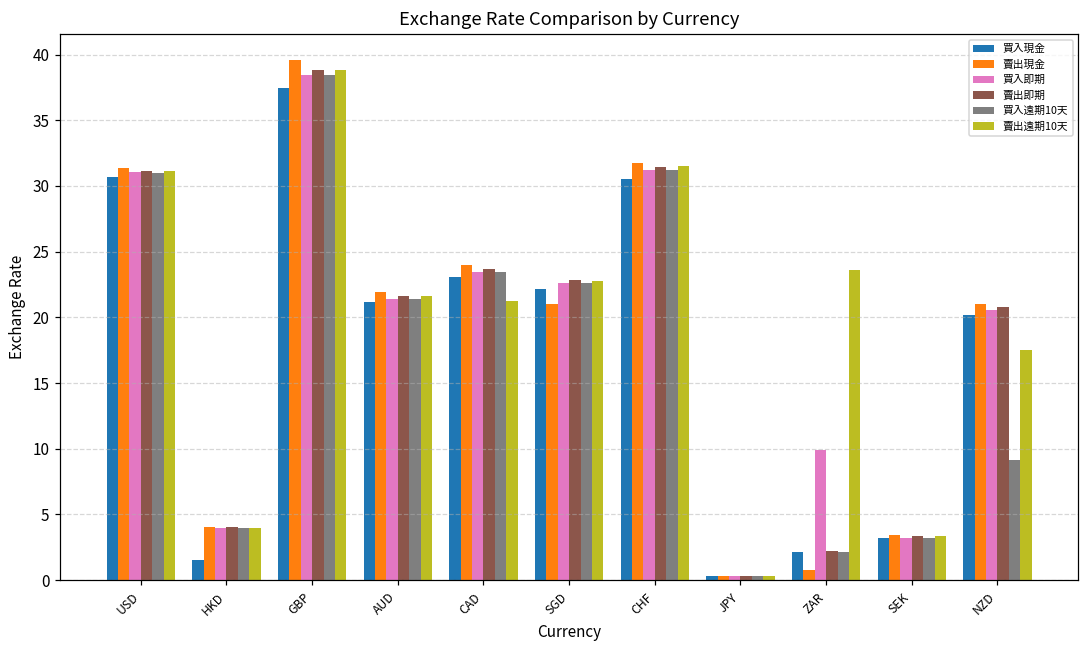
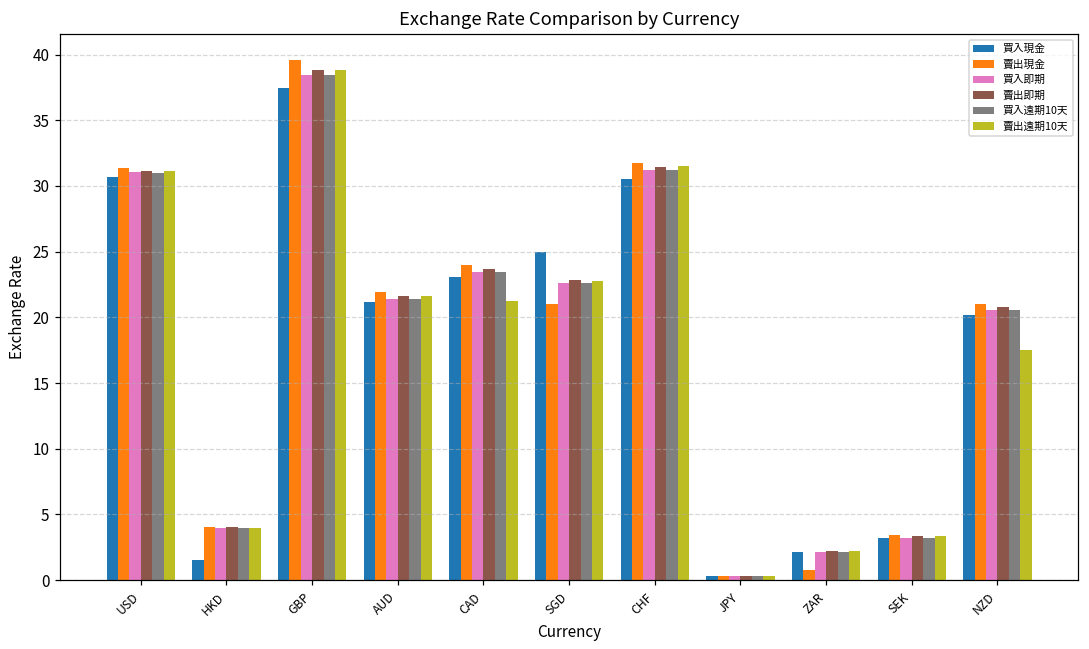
買入現金, SGD: 22.1 -> 25.0
買入即期, ZAR: 9.9 -> 2.2
賣出遠期10天, ZAR: 23.6 -> 2.2
買入遠期10天, NZD: 9.2 -> 20.6
